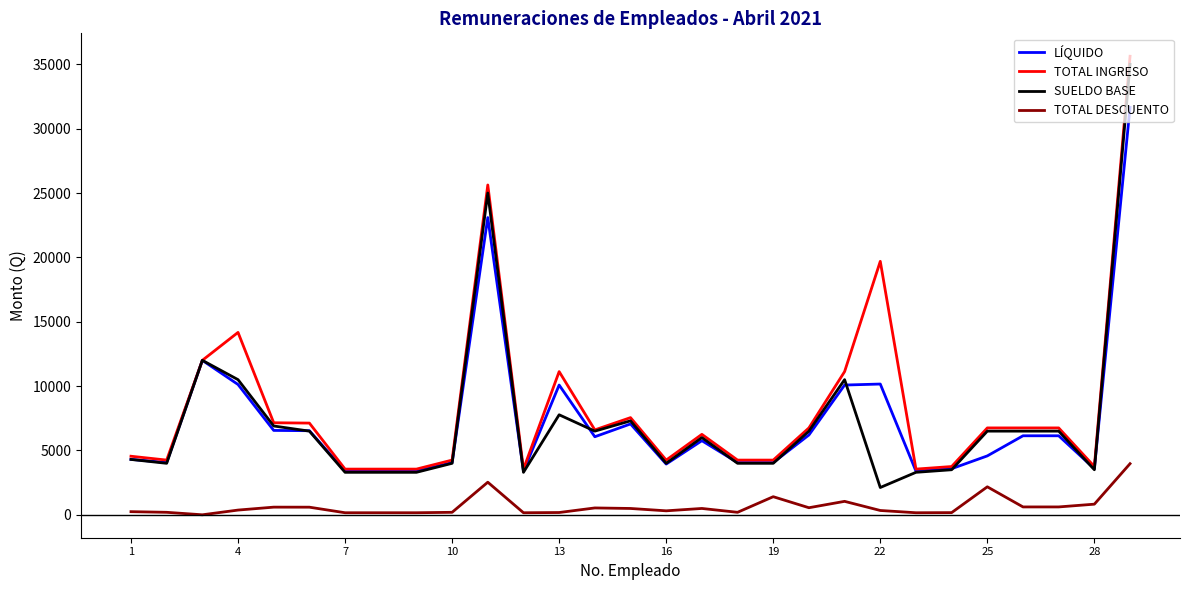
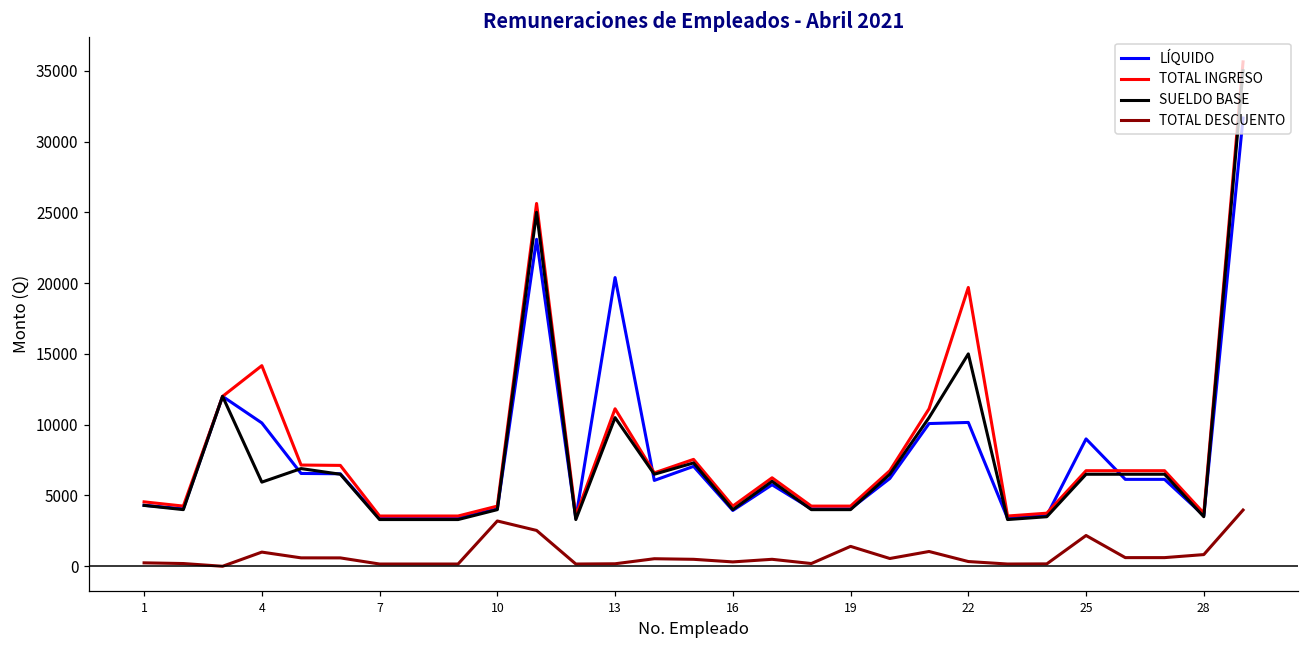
SUELDO BASE, 4: 10500 -> 5900
TOTAL DESCUENTO, 4: 400 -> 1000
TOTAL DESCUENTO, 10: 200 -> 3200
LÍQUIDO, 13: 10100 -> 20400
SUELDO BASE, 13: 7800 -> 10500
SUELDO BASE, 22: 2100 -> 15000
LÍQUIDO, 25: 4600 -> 9000
